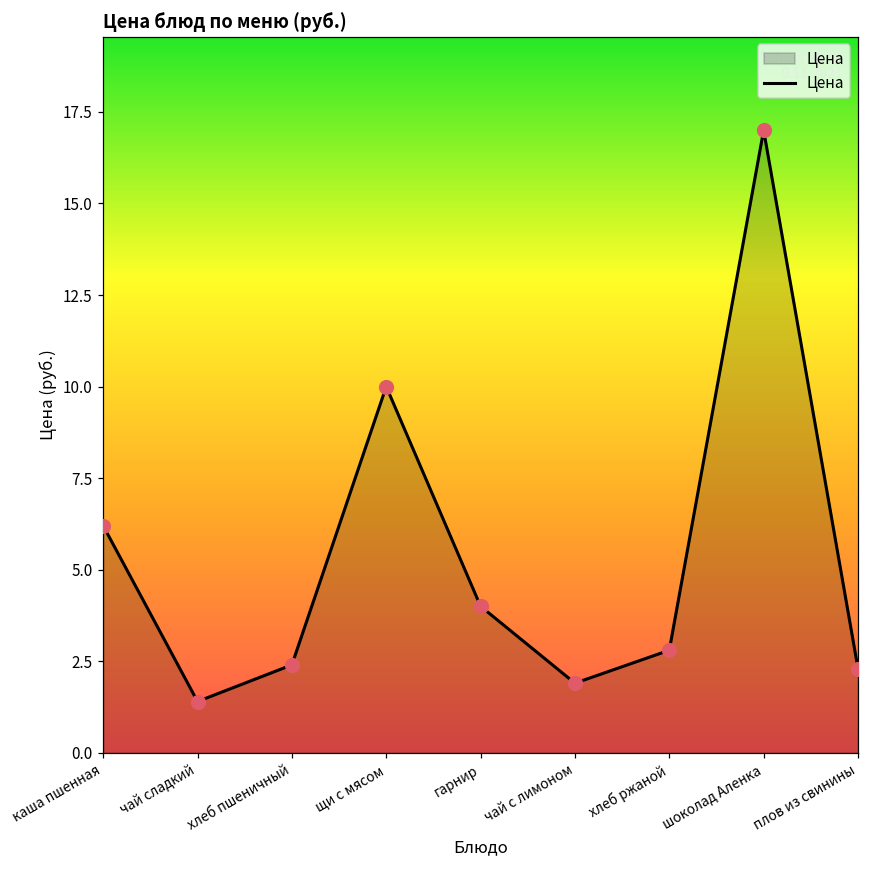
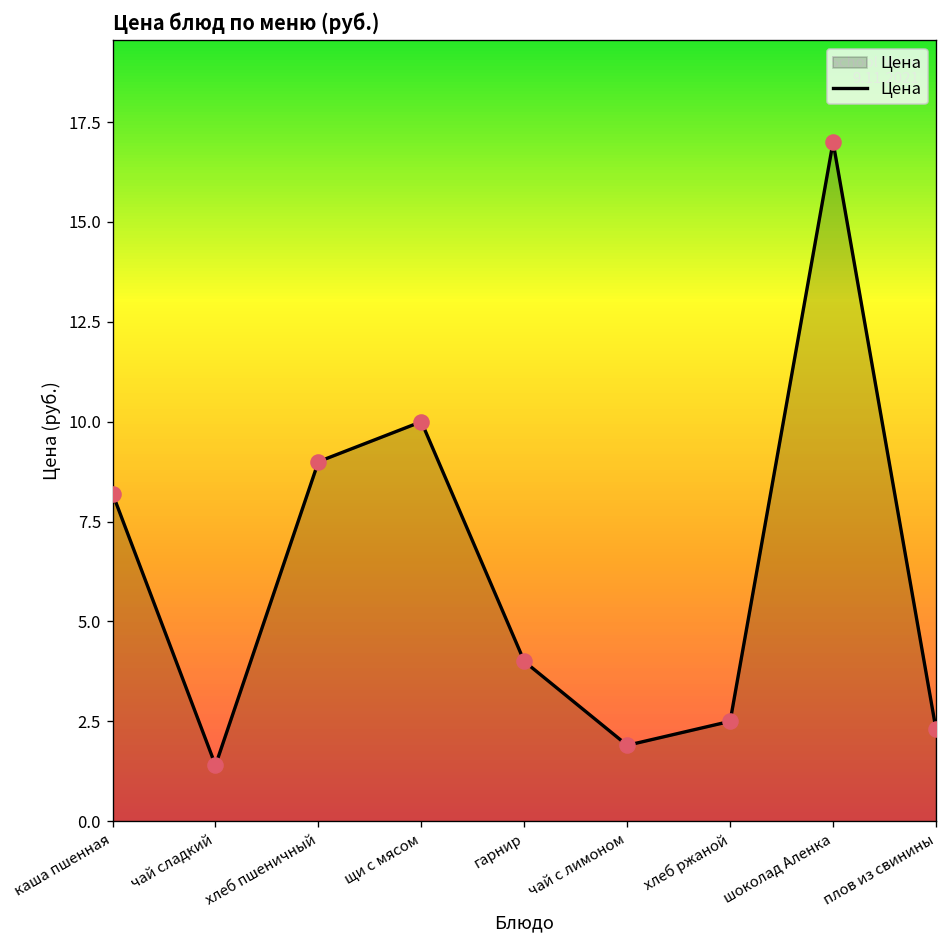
каша пшенная: 6.2 -> 8.2
хлеб пшеничный: 2.4 -> 9.0
хлеб ржаной: 2.8 -> 2.5
